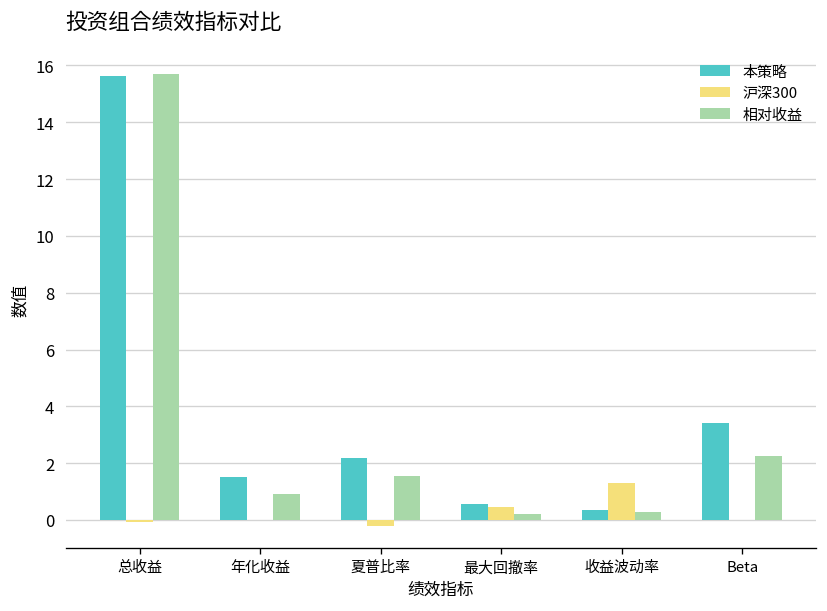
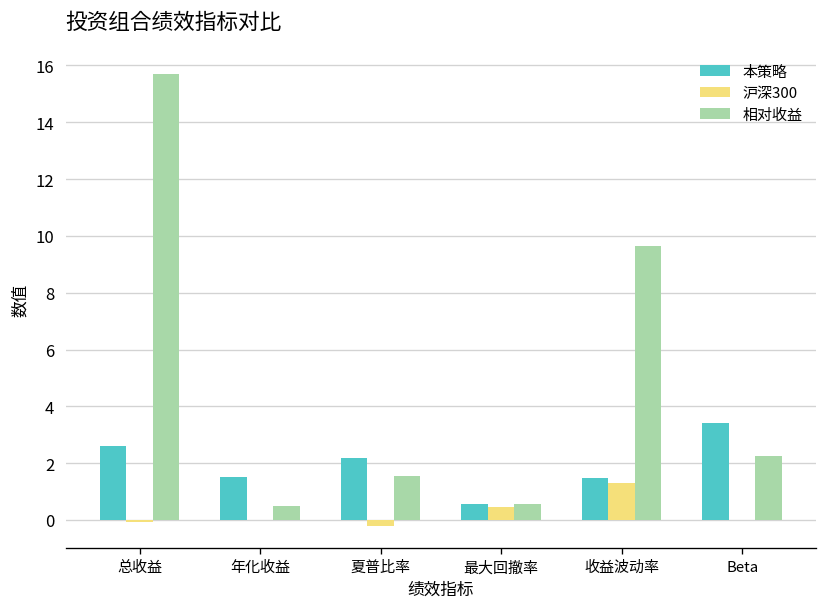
本策略, 总收益: 15.6 -> 2.6
相对收益, 年化收益: 0.9 -> 0.5
相对收益, 最大回撤率: 0.2 -> 0.6
本策略, 收益波动率: 0.4 -> 1.5
相对收益, 收益波动率: 0.3 -> 9.6
